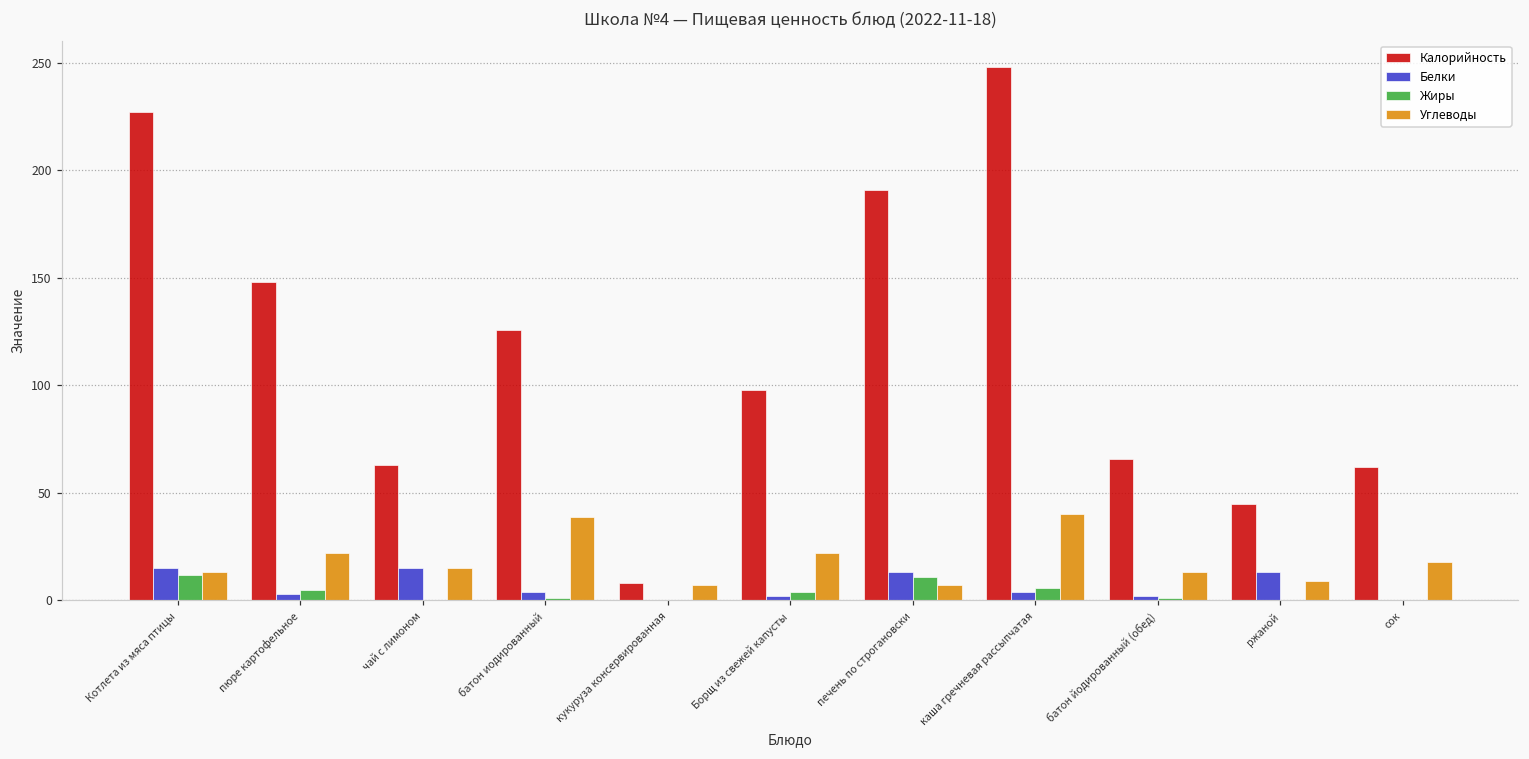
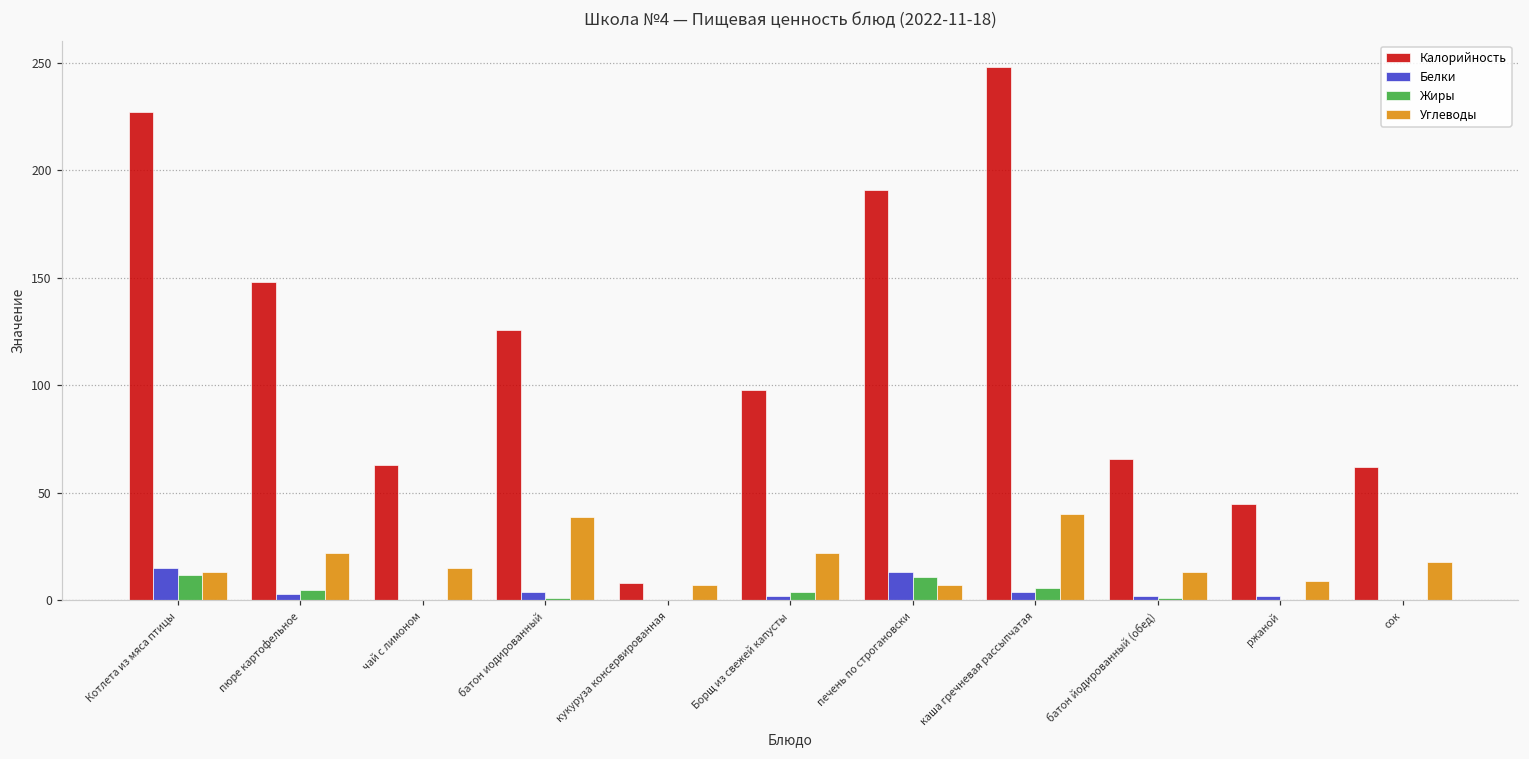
Белки, чай с лимоном: 15 -> 0
Белки, ржаной: 13 -> 2
